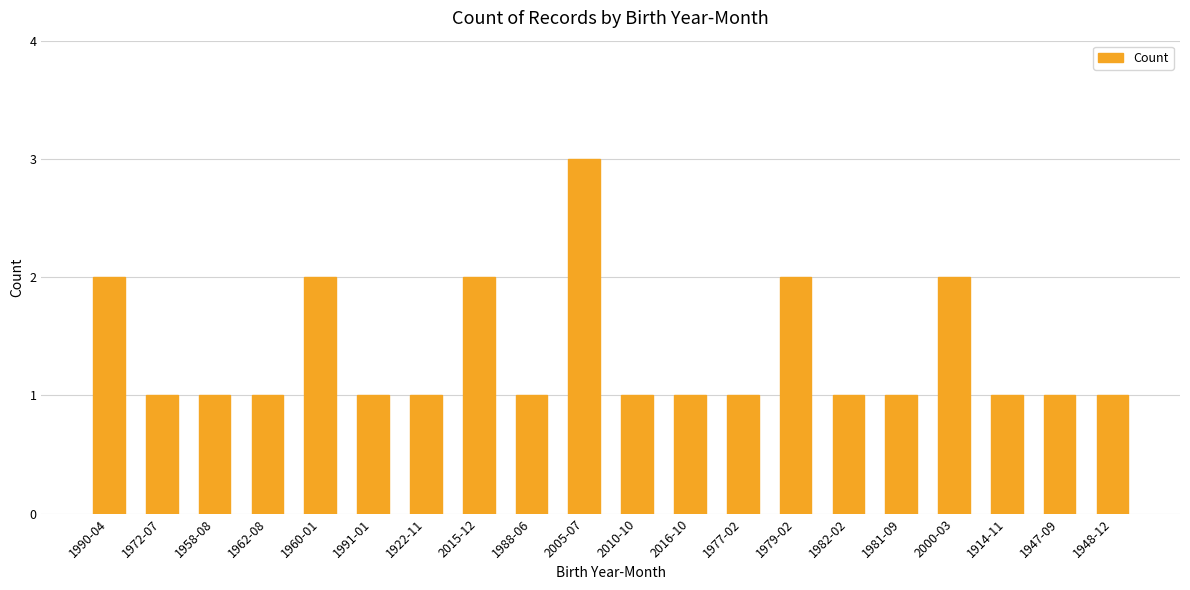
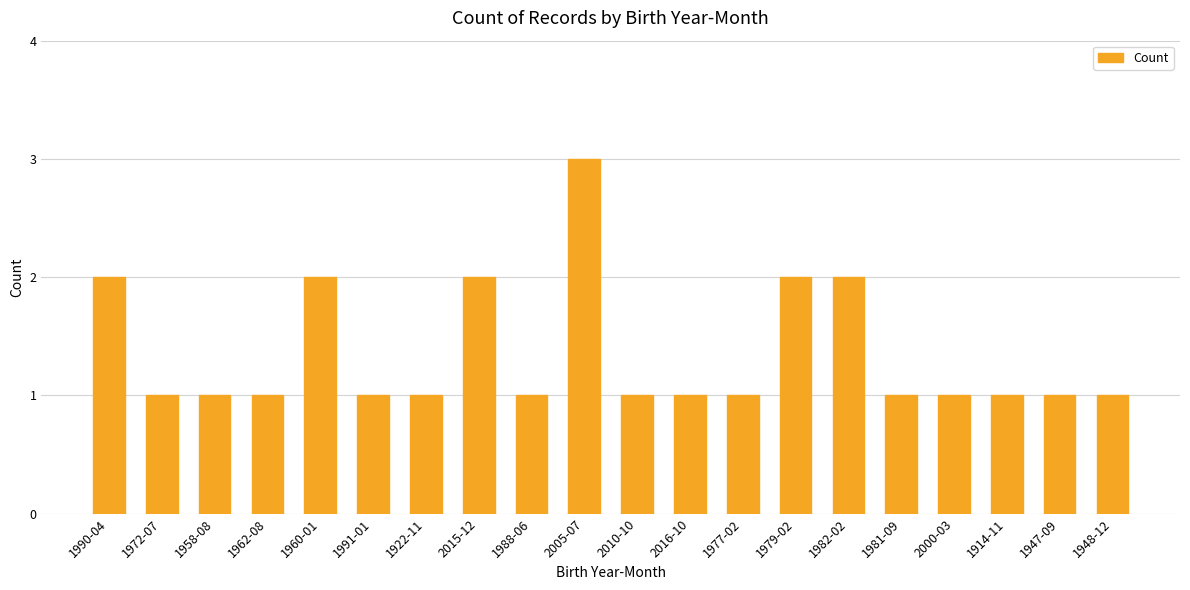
1982-02: 1 -> 2
2000-03: 2 -> 1
